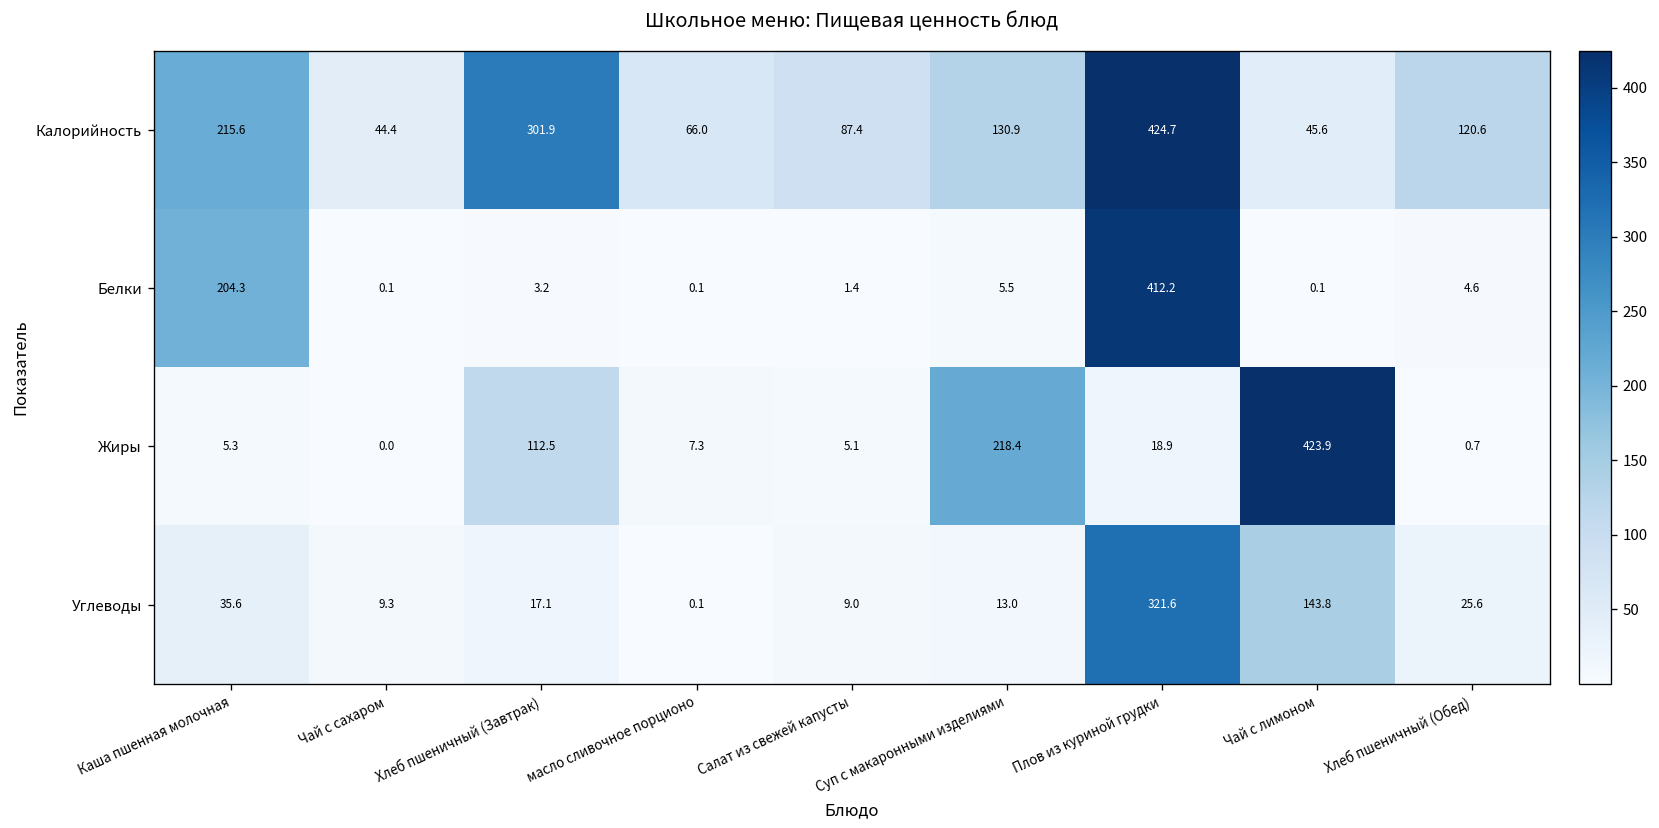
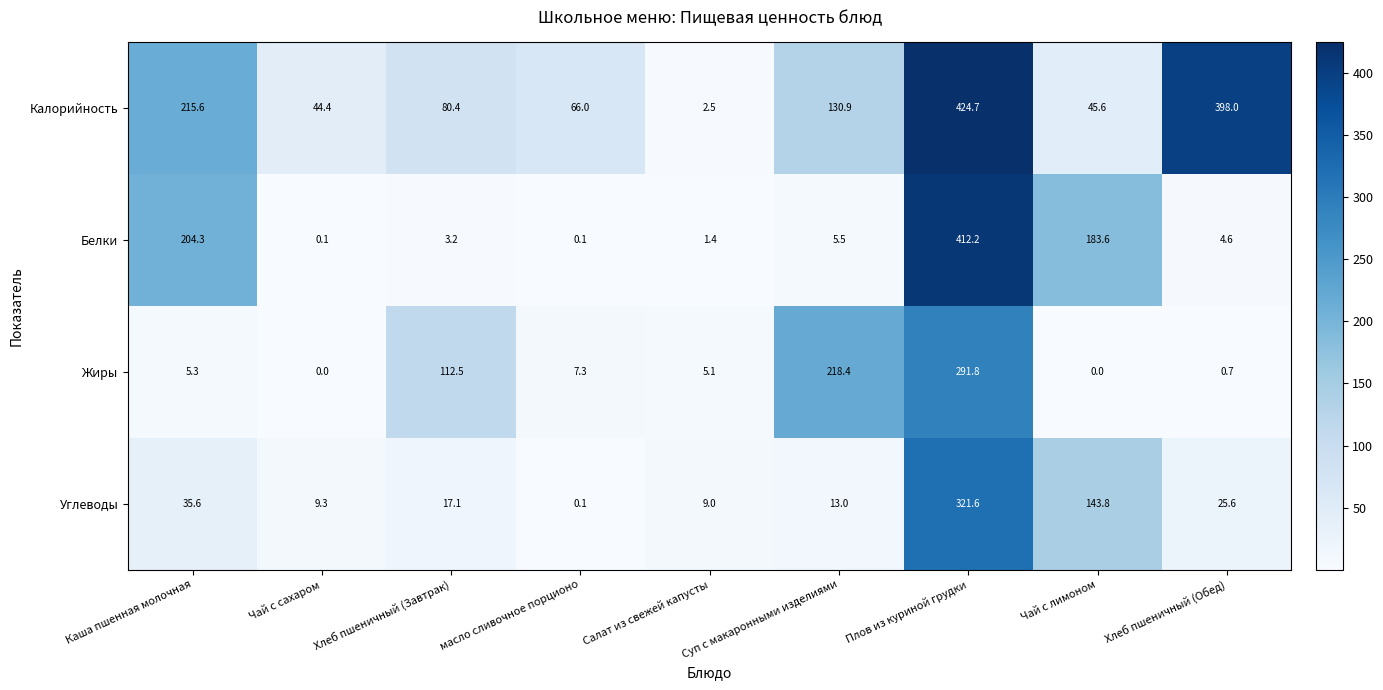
Калорийность, Хлеб пшеничный (Завтрак): 301.9 -> 80.4
Калорийность, Салат из свежей капусты: 87.4 -> 2.5
Калорийность, Хлеб пшеничный (Обед): 120.6 -> 398.0
Белки, Чай с лимоном: 0.1 -> 183.6
Жиры, Плов из куриной грудки: 18.9 -> 291.8
Жиры, Чай с лимоном: 423.9 -> 0.0
